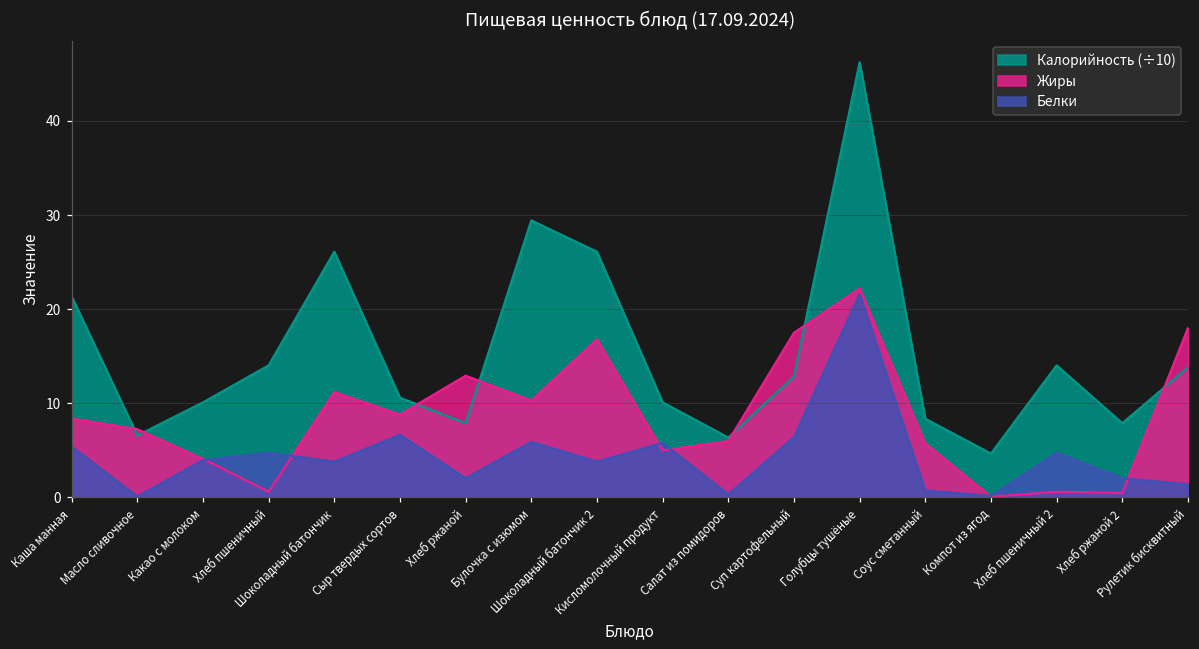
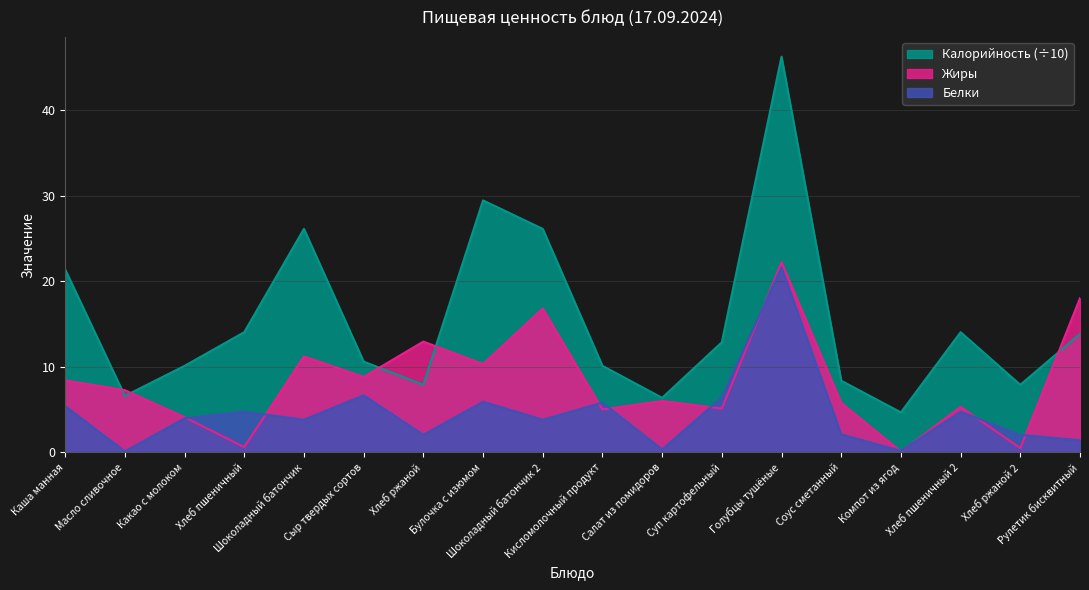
Жиры, Суп картофельный: 17 -> 5
Белки, Соус сметанный: 1 -> 2
Жиры, Хлеб пшеничный 2: 1 -> 5
